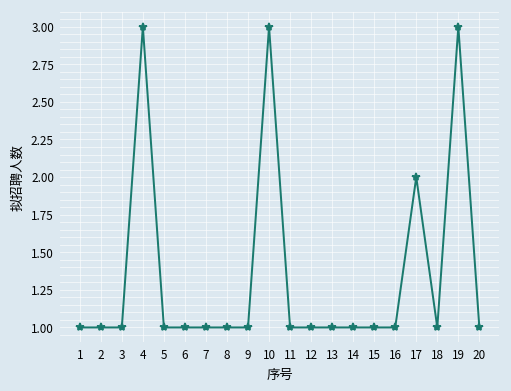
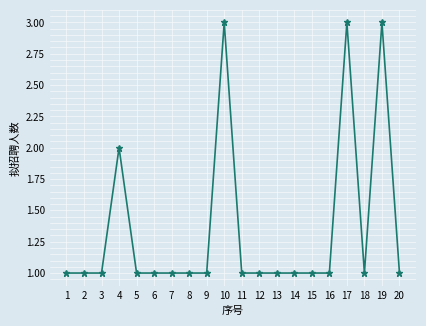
4: 3 -> 2
17: 2 -> 3
